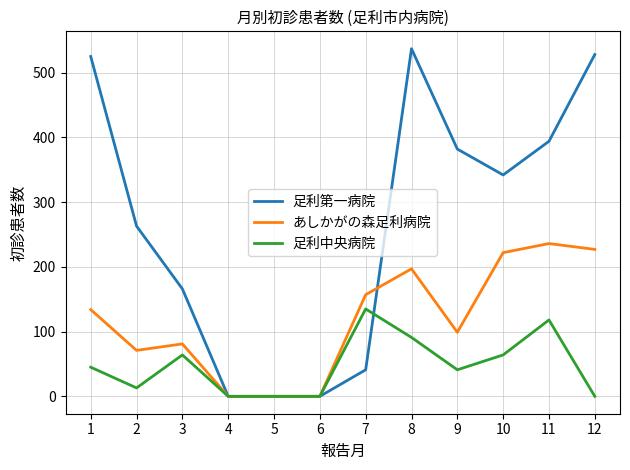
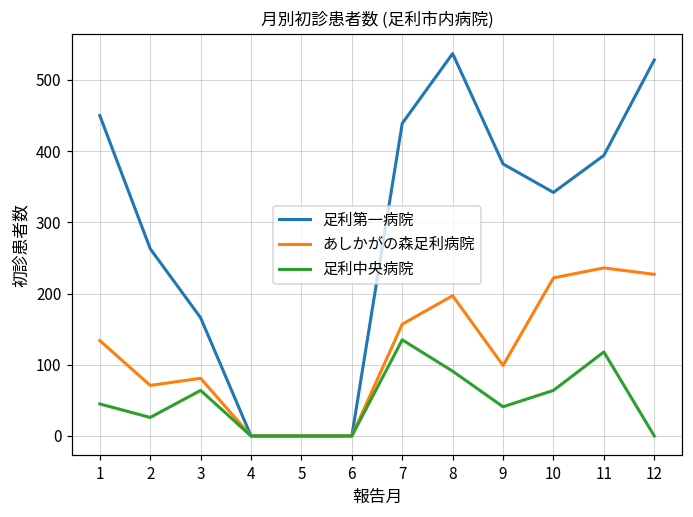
足利第一病院, 1: 530 -> 450
足利中央病院, 2: 10 -> 30
足利第一病院, 7: 40 -> 440
